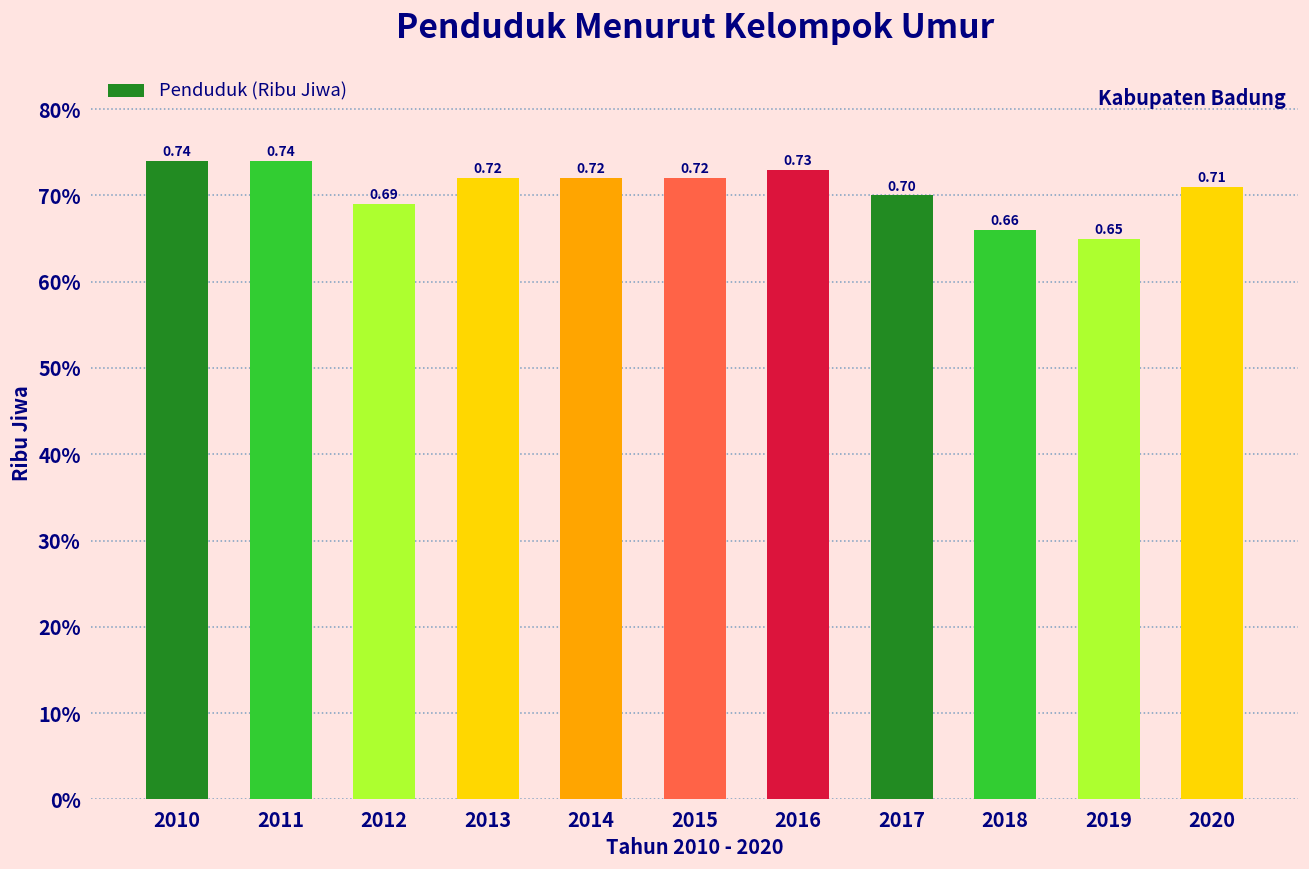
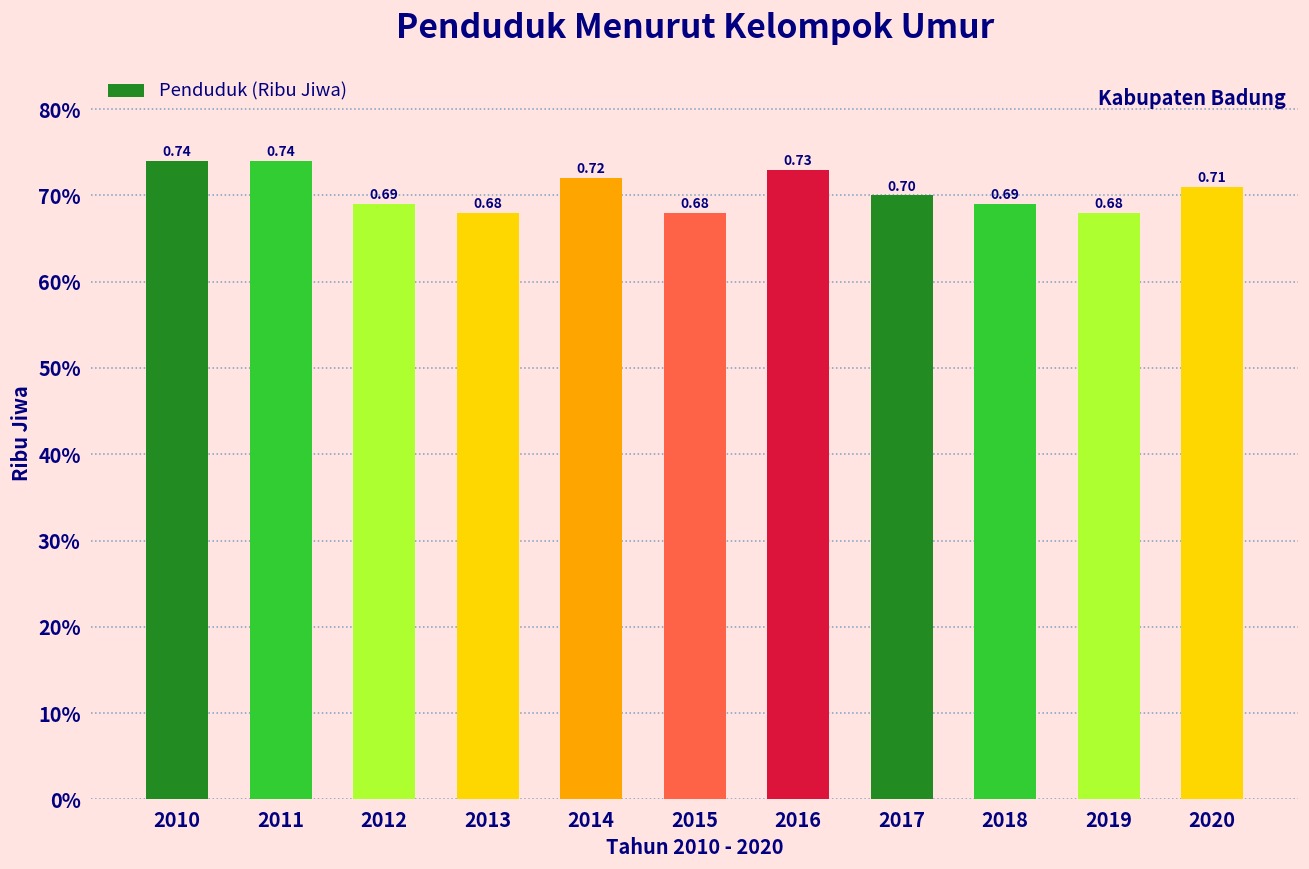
2013: 0.72 -> 0.68
2015: 0.72 -> 0.68
2018: 0.66 -> 0.69
2019: 0.65 -> 0.68
